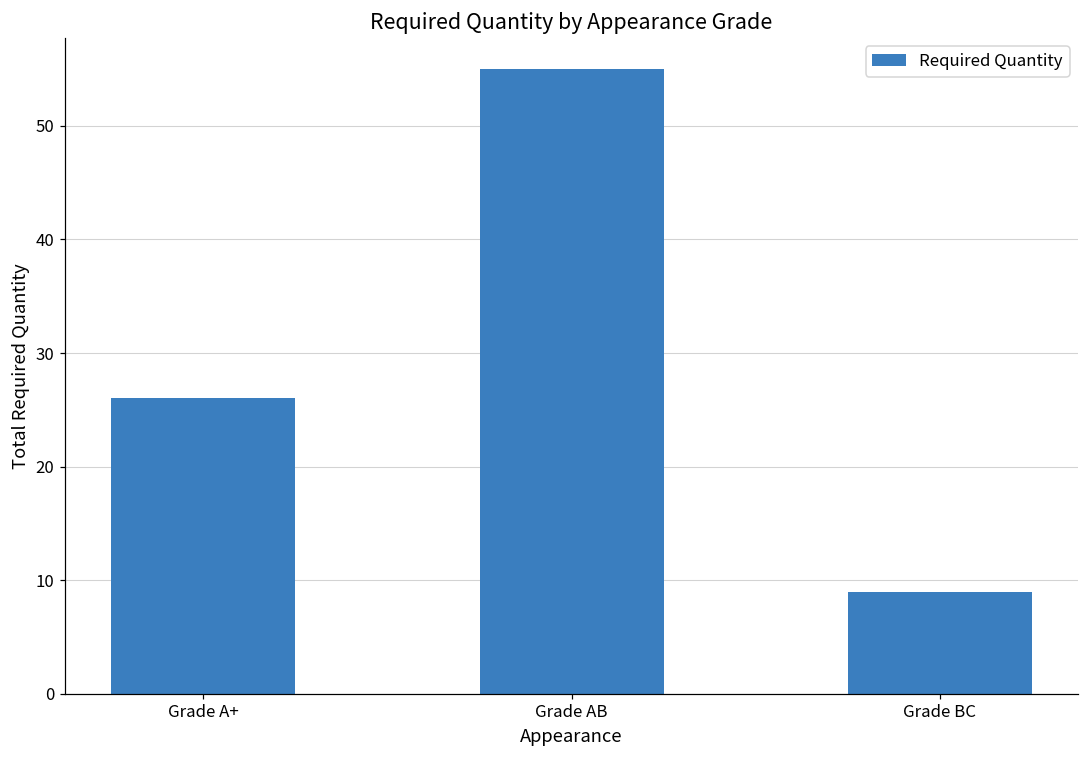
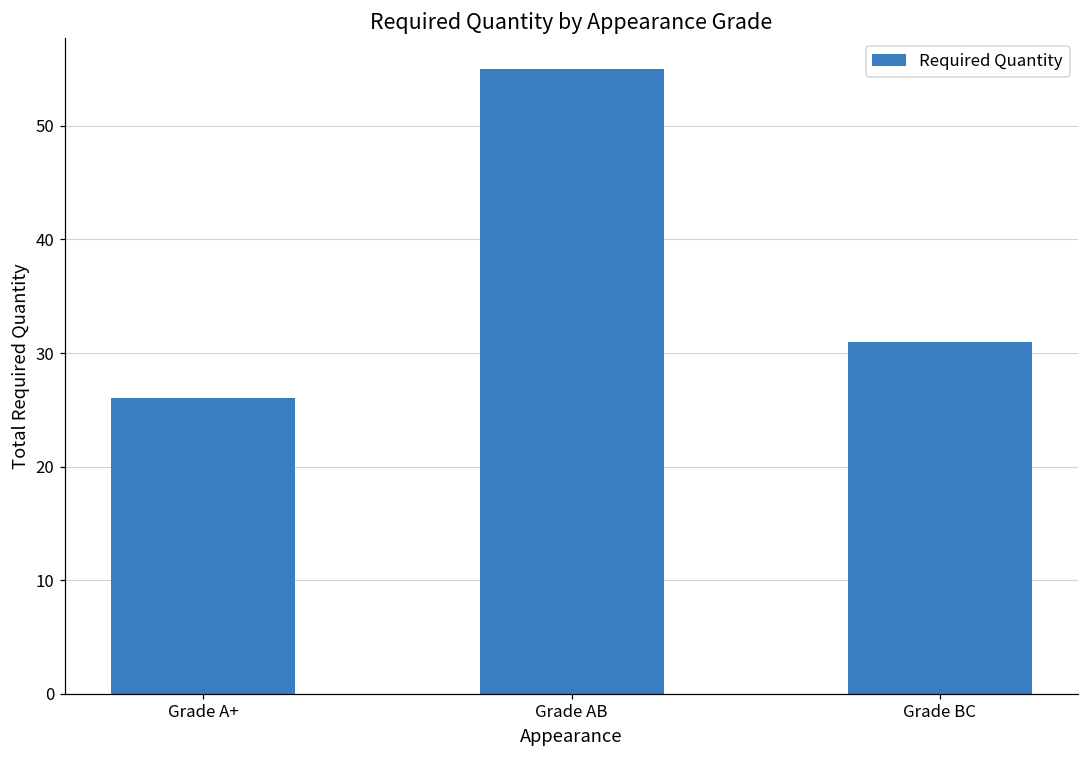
Grade BC: 9 -> 31
